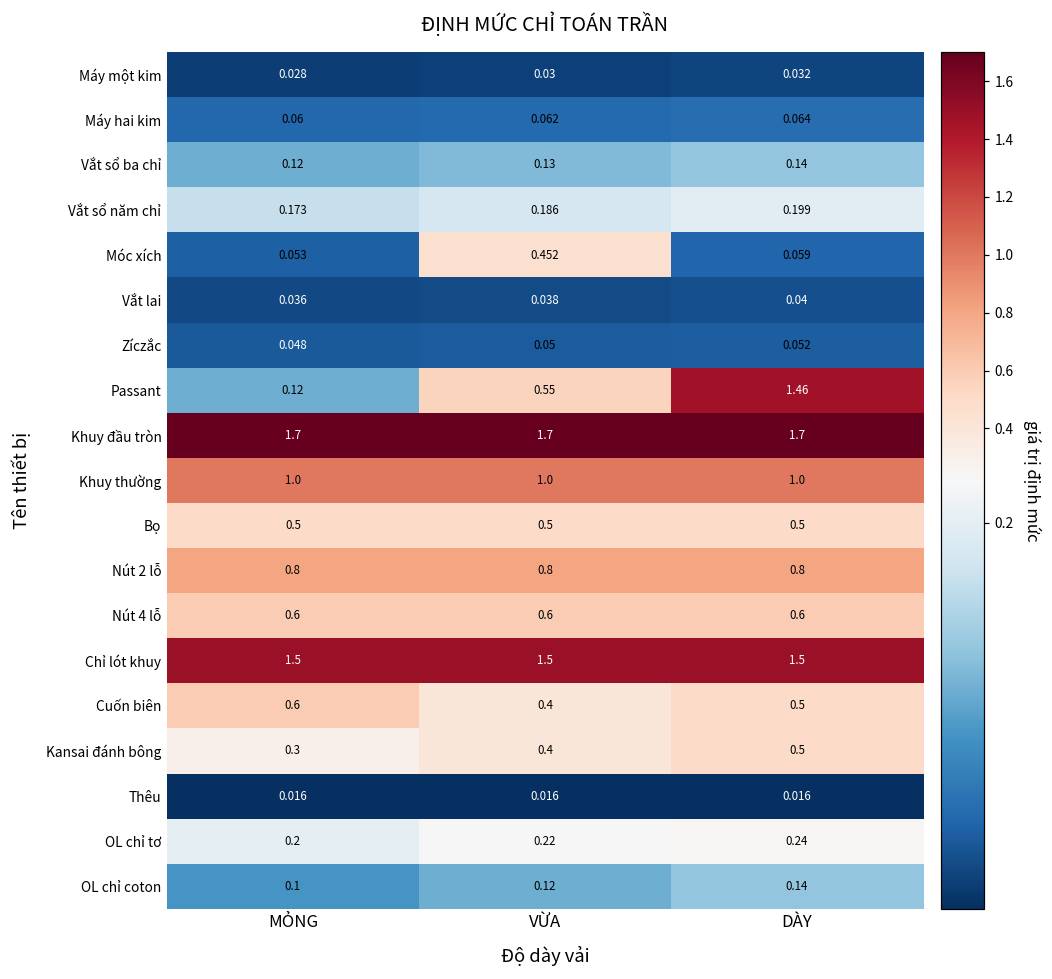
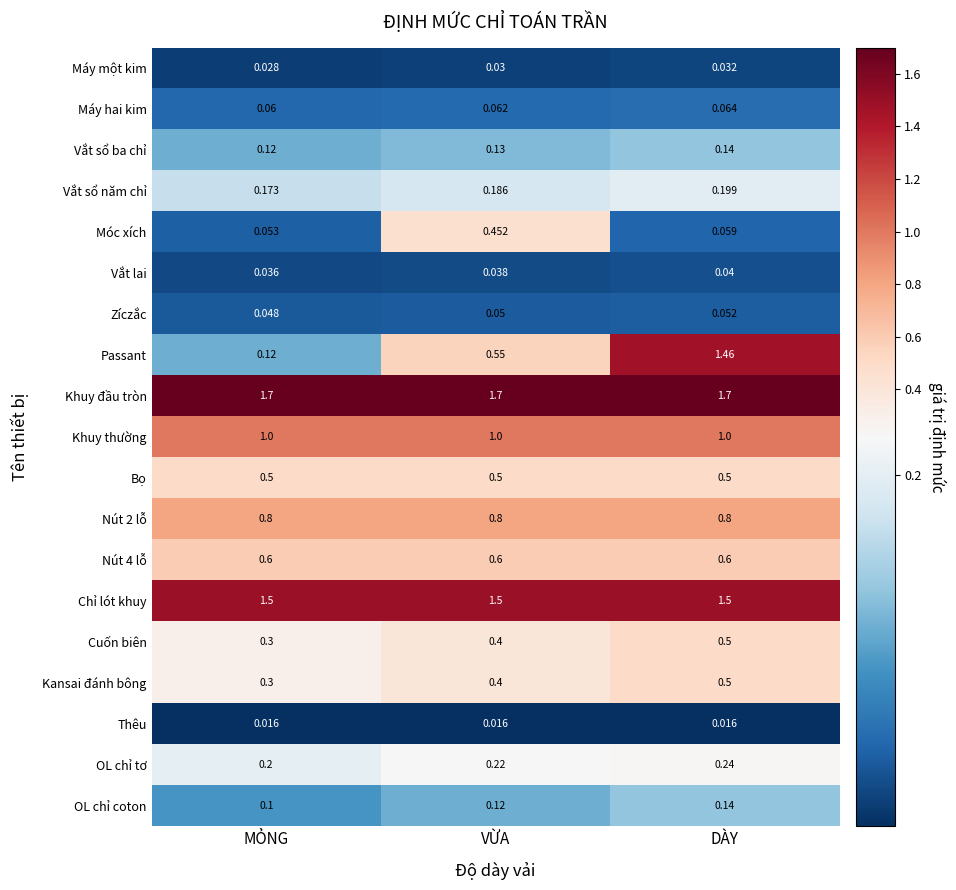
Cuốn biên, MỎNG: 0.6 -> 0.3
